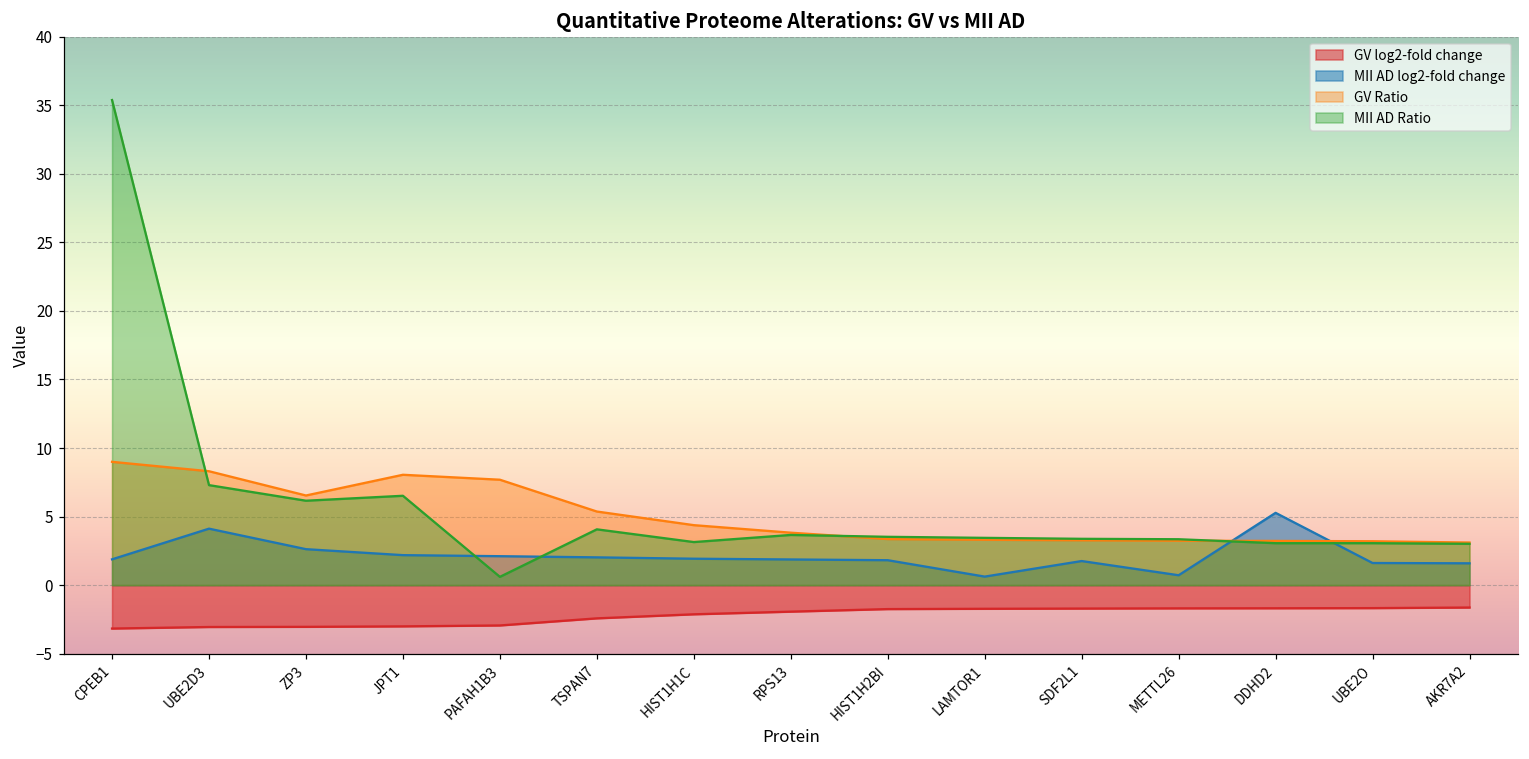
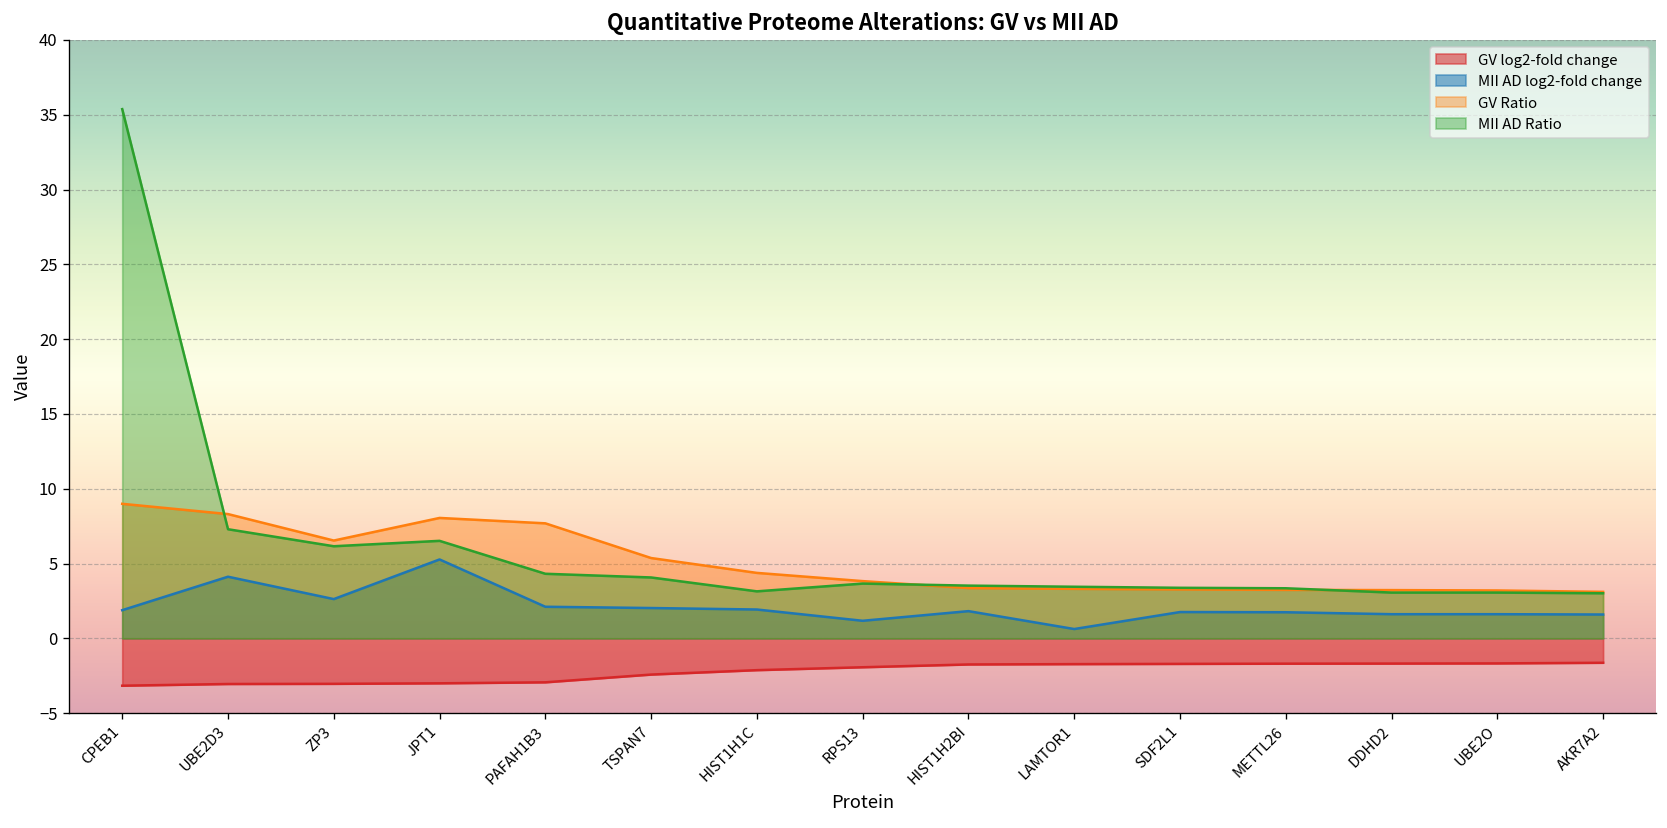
MII AD log2-fold change, JPT1: 2.2 -> 5.3
MII AD Ratio, PAFAH1B3: 0.6 -> 4.3
MII AD log2-fold change, RPS13: 1.9 -> 1.2
MII AD log2-fold change, METTL26: 0.7 -> 1.7
MII AD log2-fold change, DDHD2: 5.3 -> 1.6
